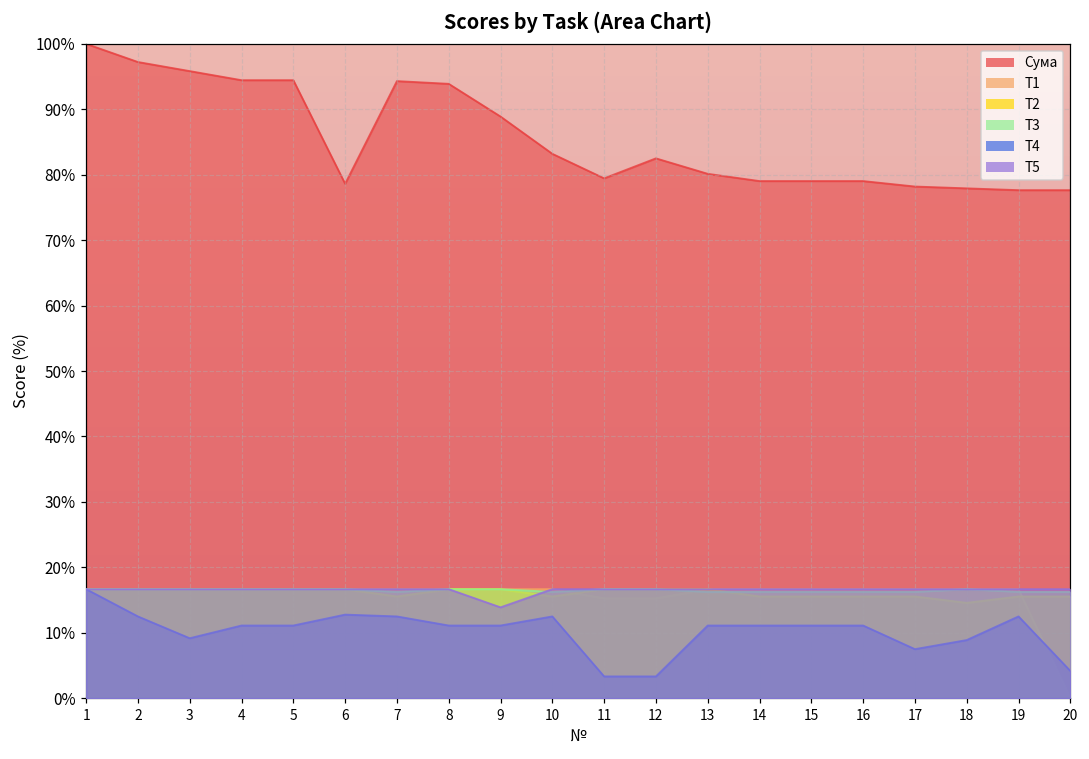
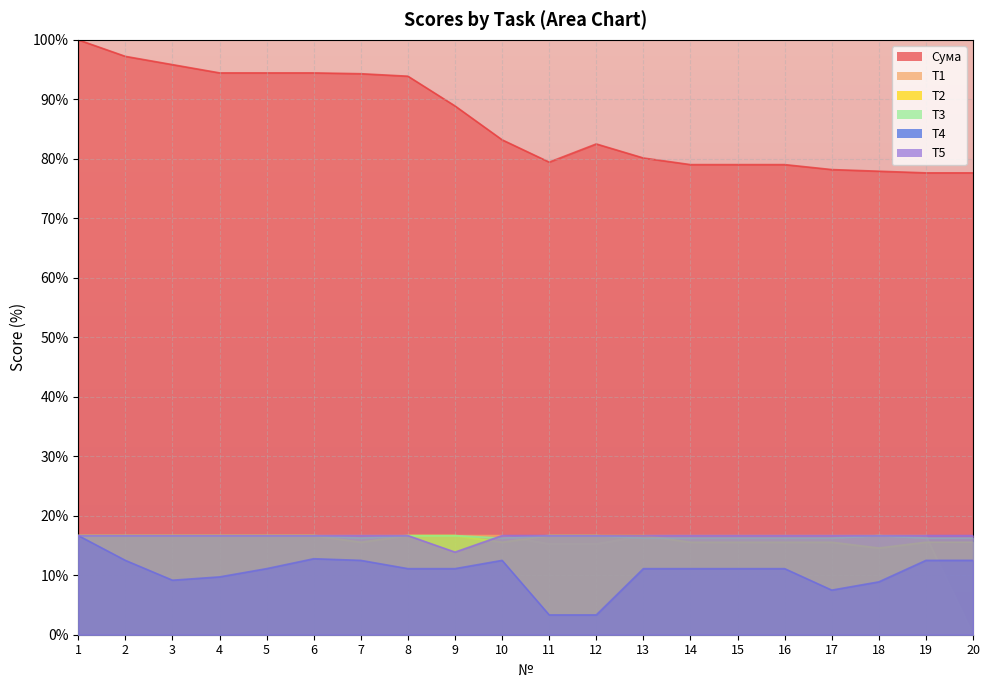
T4, 4: 11% -> 10%
Сума, 6: 79% -> 94%
T4, 20: 4% -> 13%
